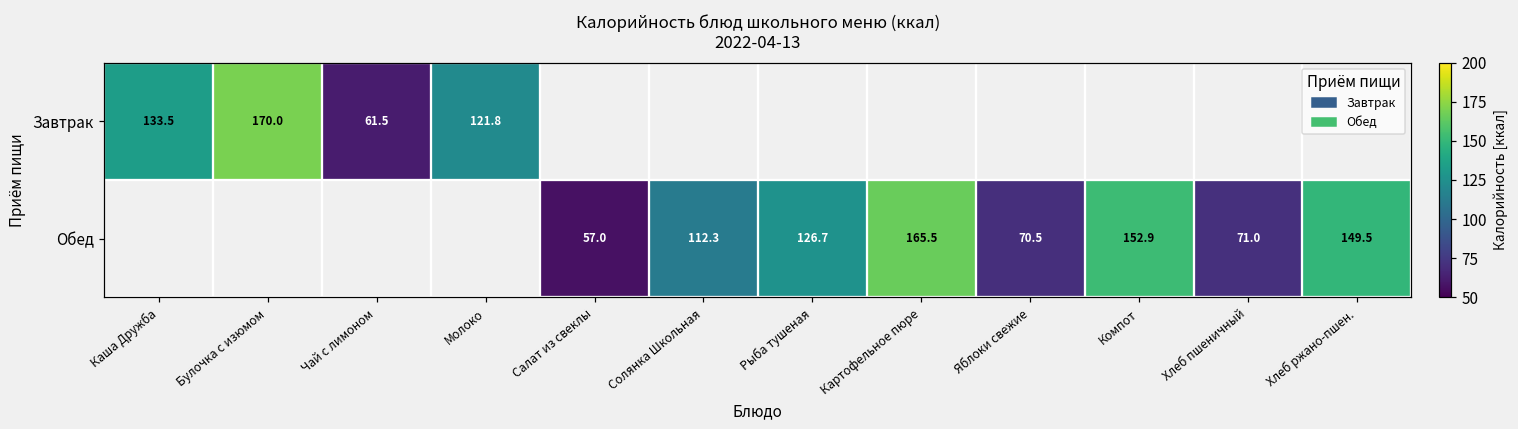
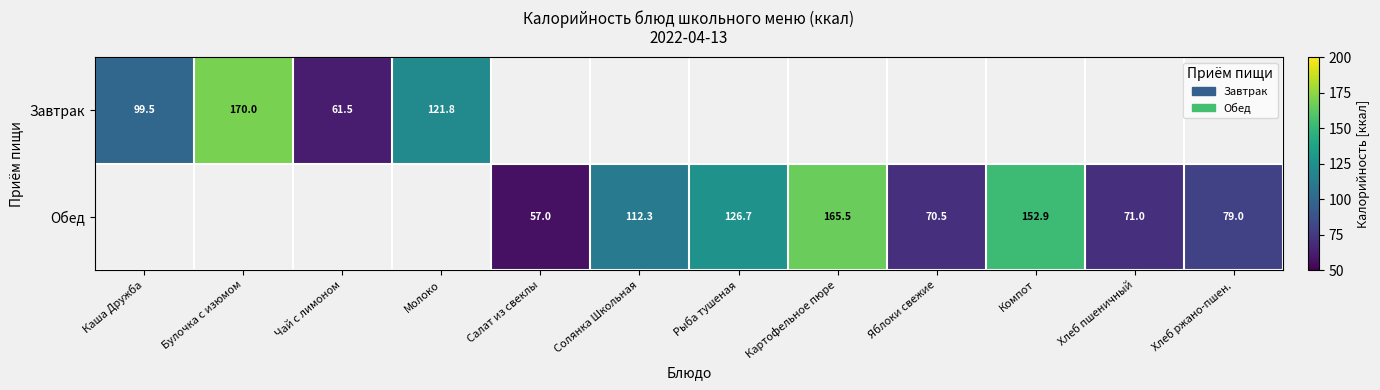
Завтрак, Каша Дружба: 133.5 -> 99.5
Обед, Хлеб ржано-пшен.: 149.5 -> 79.0
